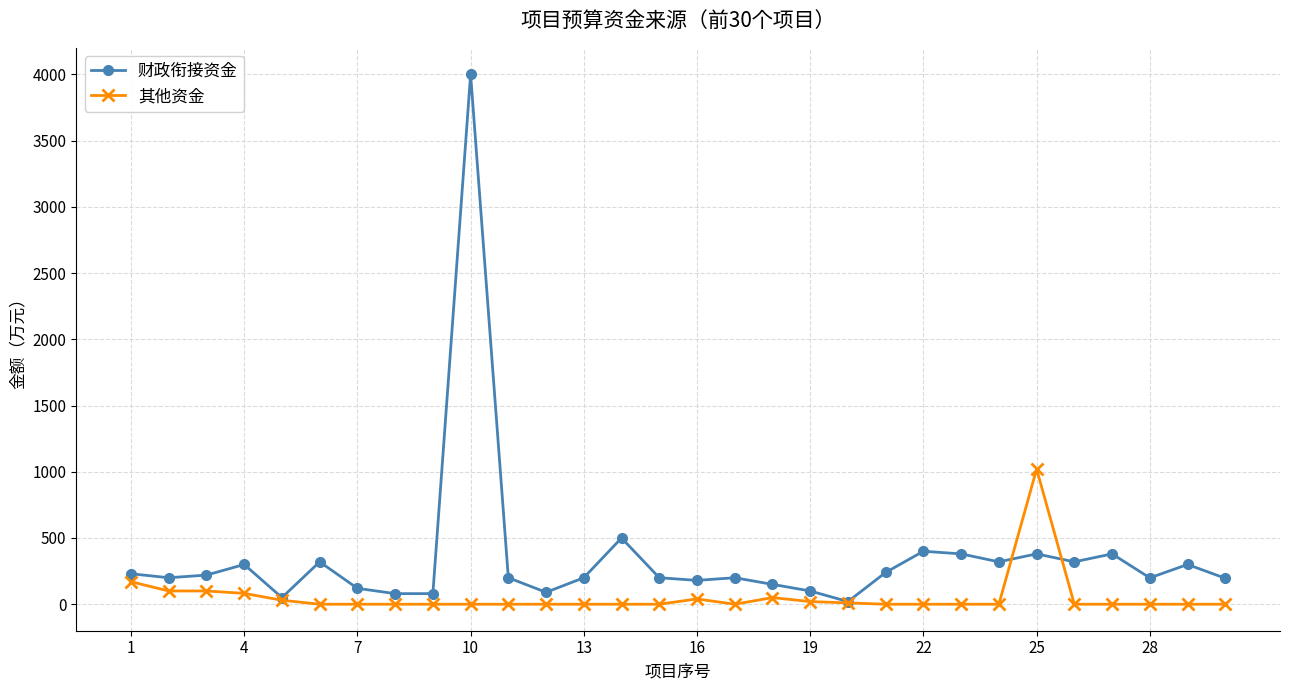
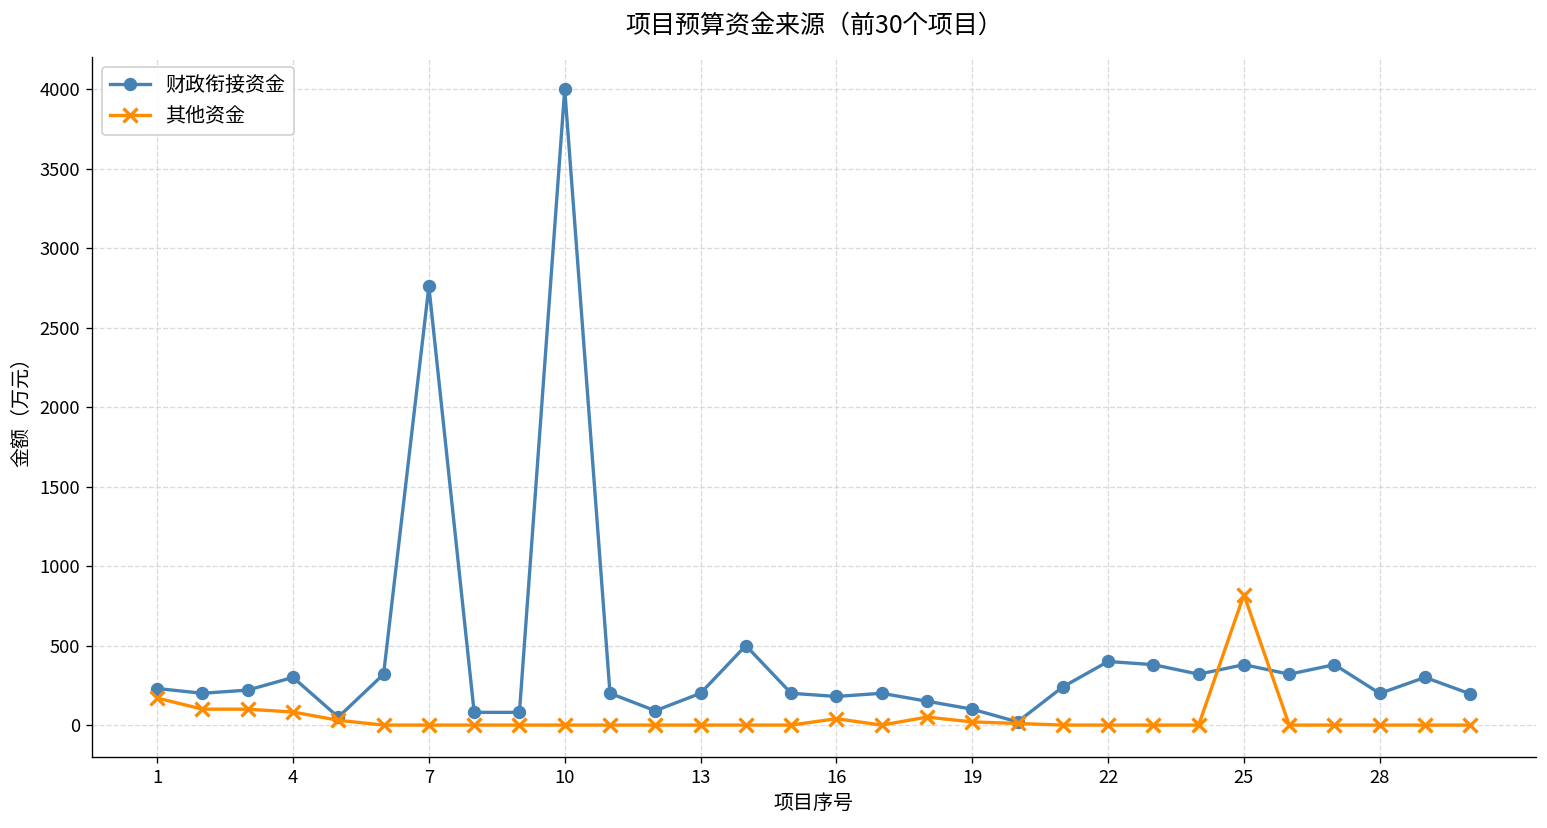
财政衔接资金, 7: 120 -> 2760
其他资金, 25: 1020 -> 820
